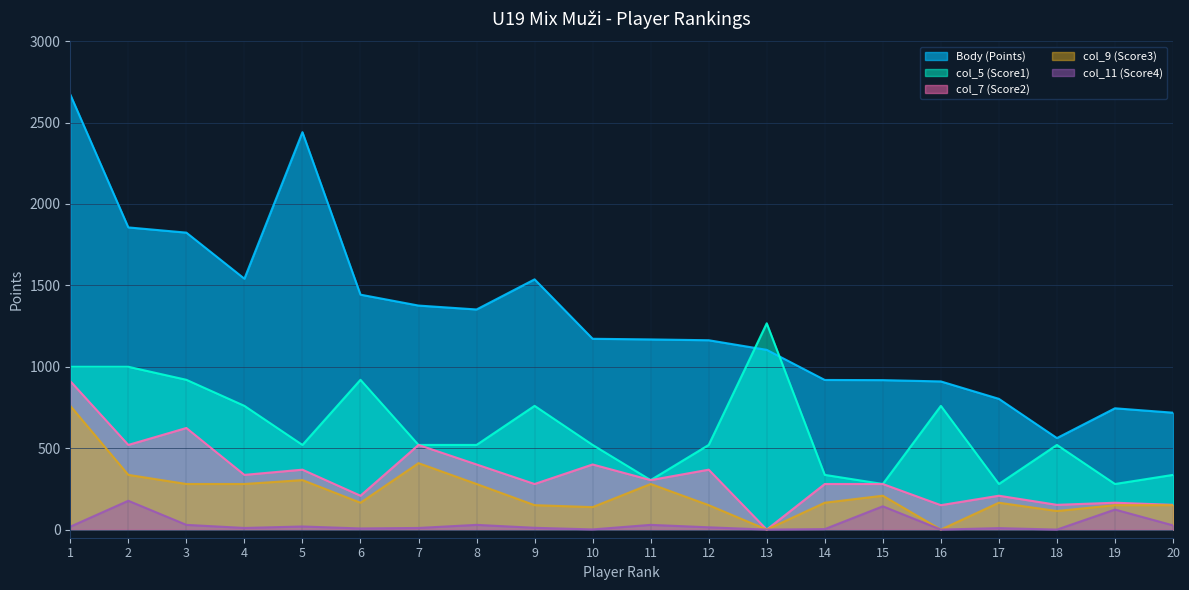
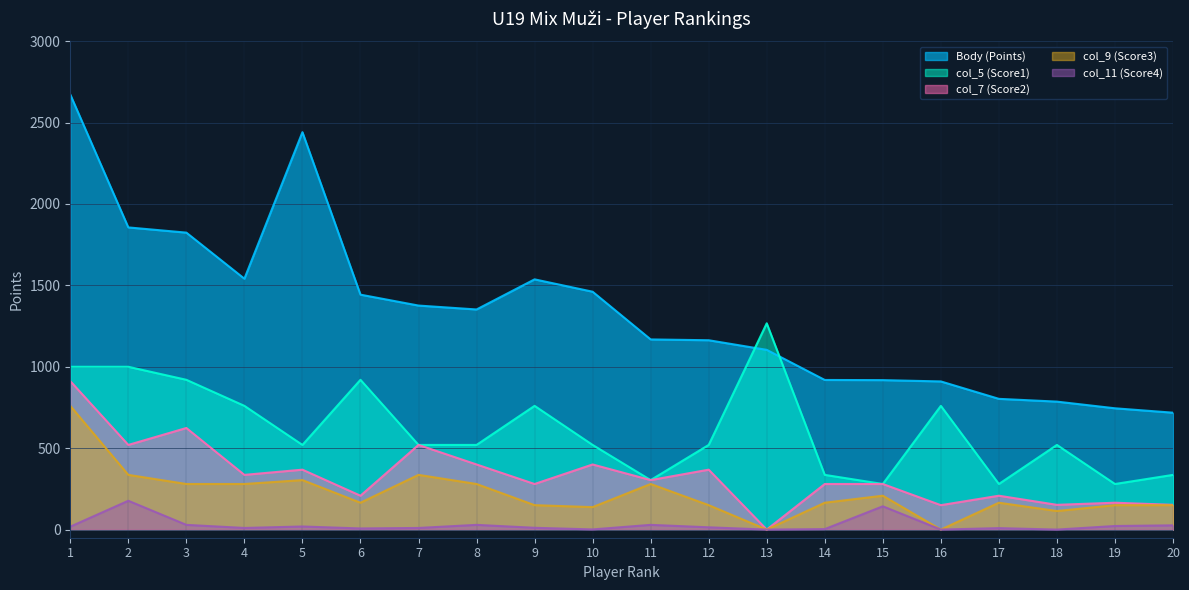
col_9 (Score3), 7: 410 -> 340
Body (Points), 10: 1170 -> 1460
Body (Points), 18: 560 -> 790
col_11 (Score4), 19: 120 -> 20
